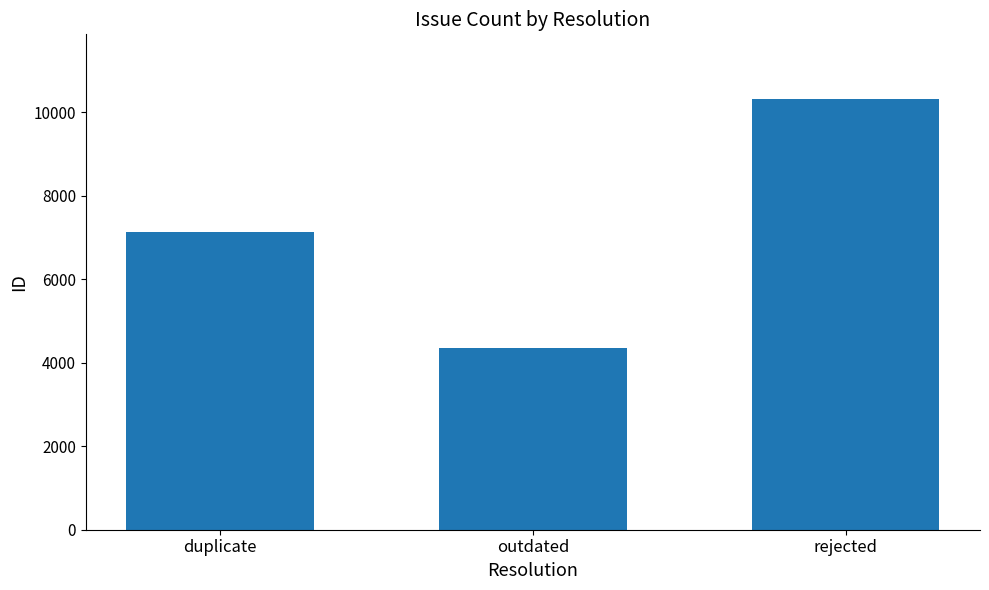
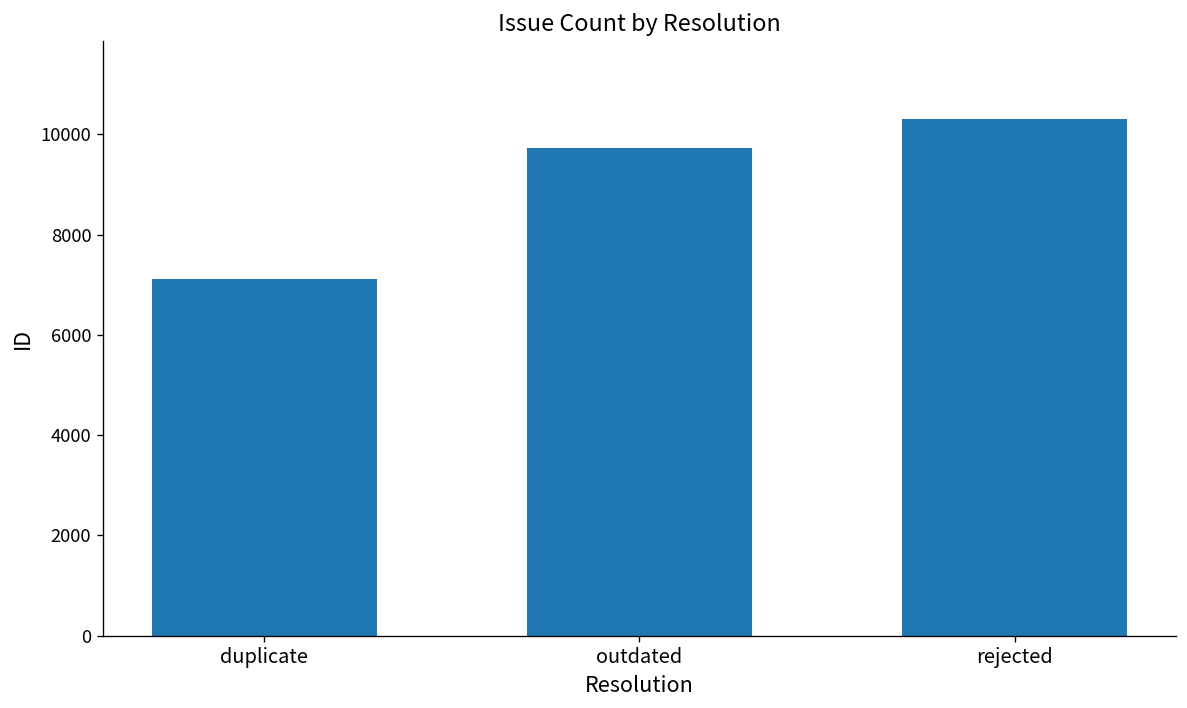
outdated: 4300 -> 9700
